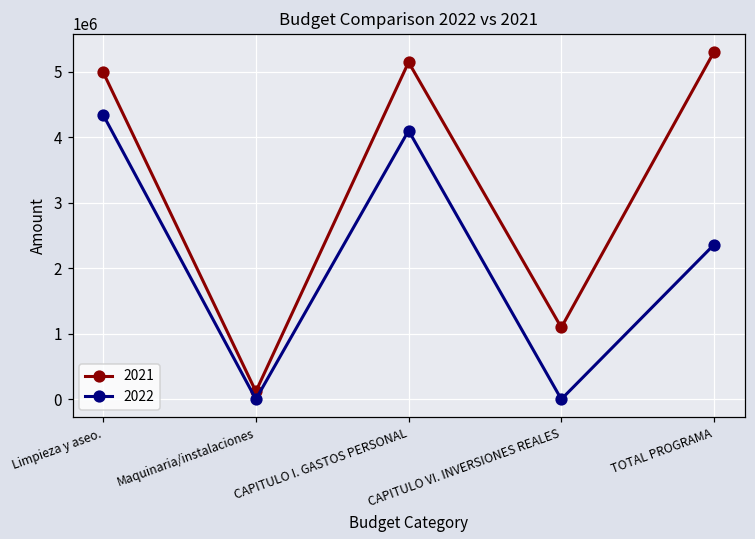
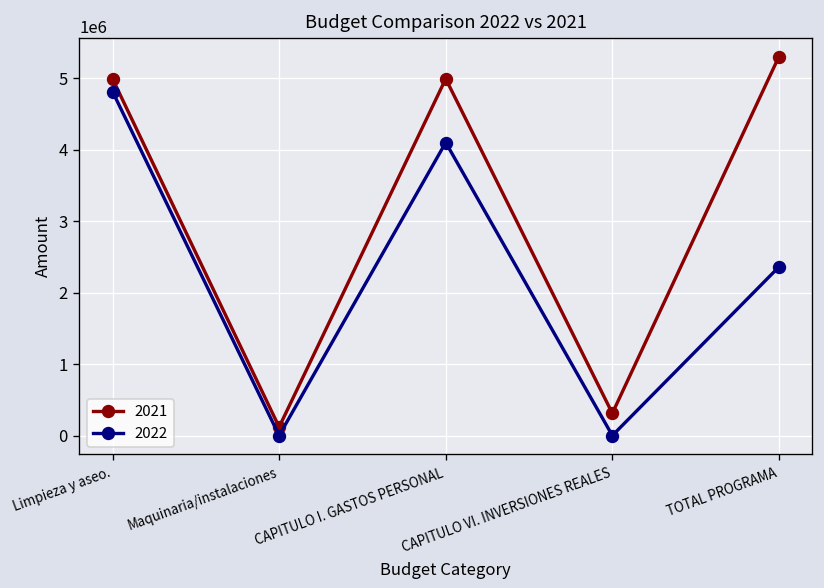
2022, Limpieza y aseo.: 4300000 -> 4800000
2021, CAPITULO I. GASTOS PERSONAL: 5100000 -> 5000000
2021, CAPITULO VI. INVERSIONES REALES: 1100000 -> 300000
